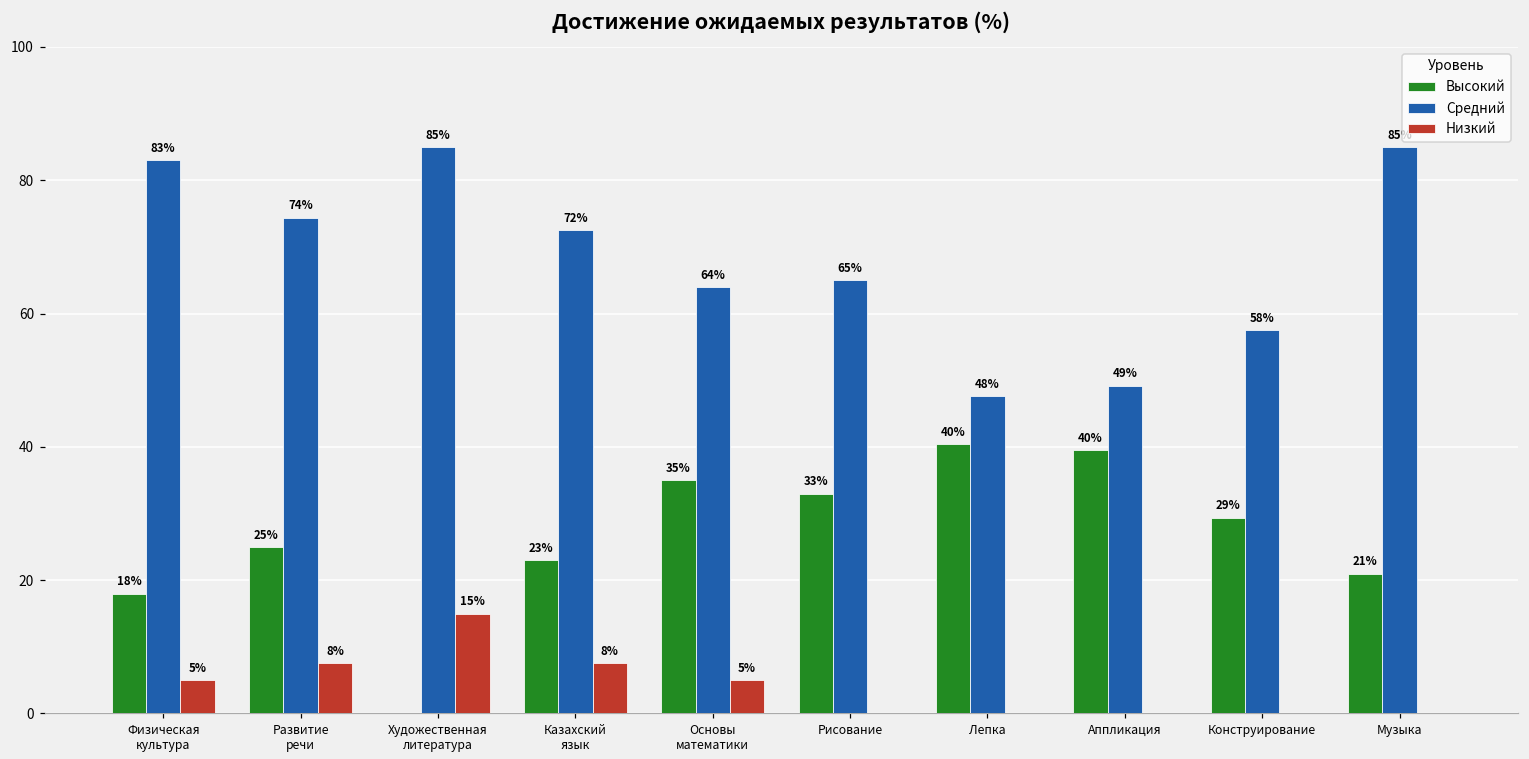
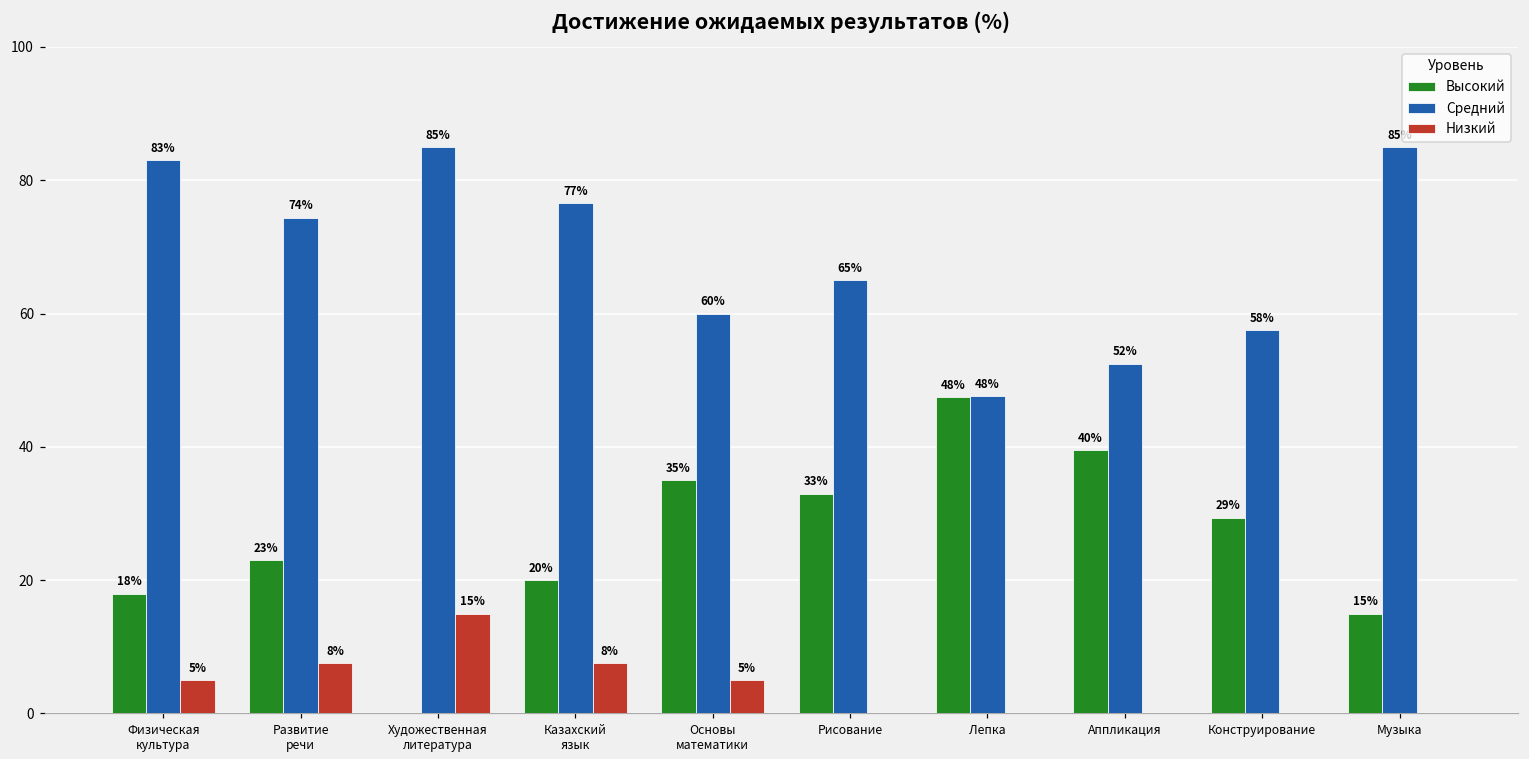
Высокий, Развитие речи: 25% -> 23%
Высокий, Казахский язык: 23% -> 20%
Средний, Казахский язык: 72% -> 77%
Средний, Основы математики: 64% -> 60%
Высокий, Лепка: 40% -> 48%
Средний, Аппликация: 49% -> 52%
Высокий, Музыка: 21% -> 15%
